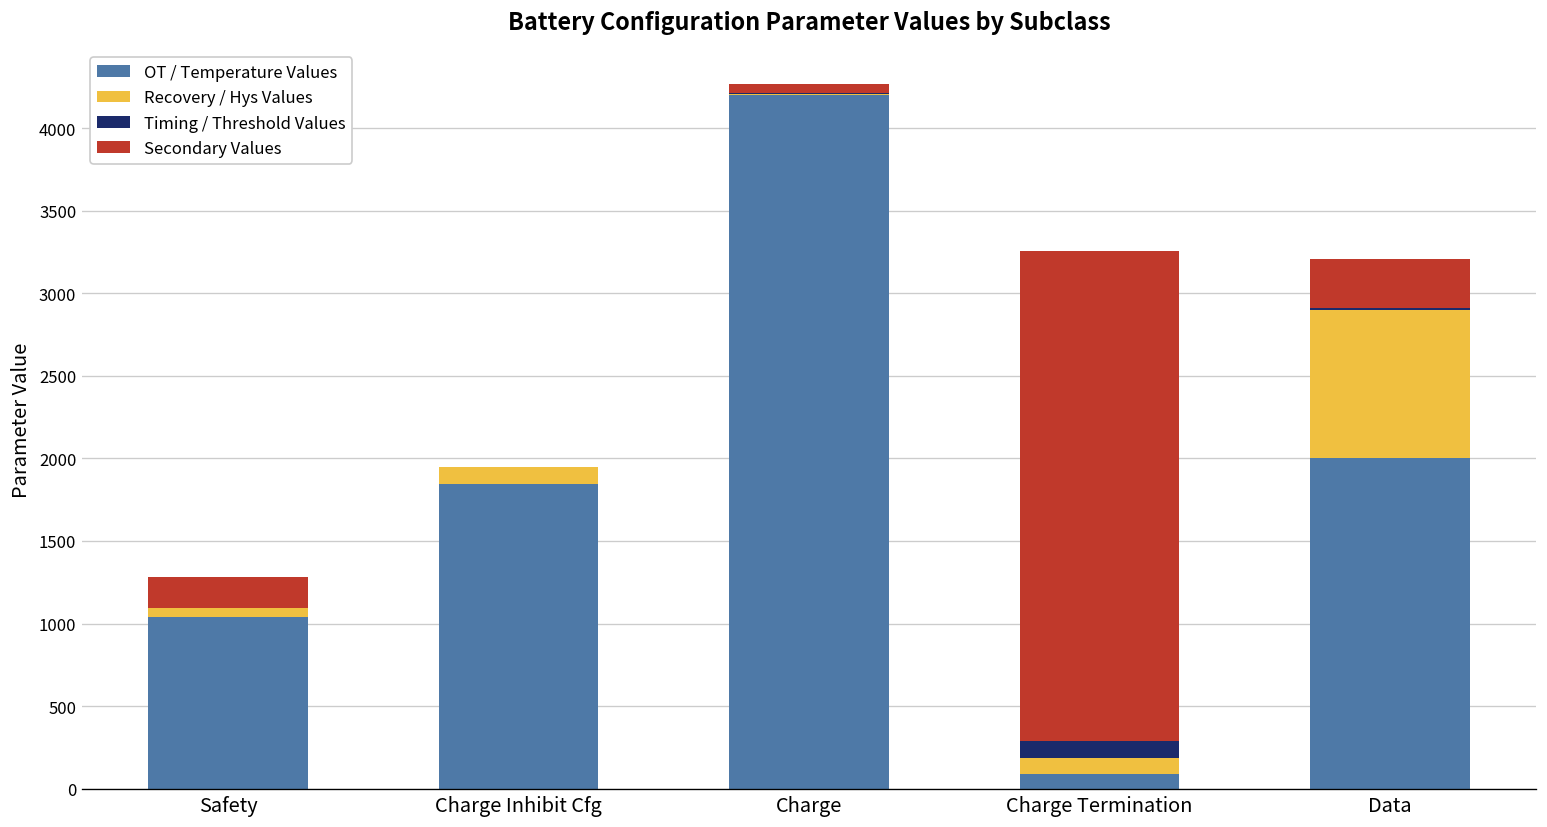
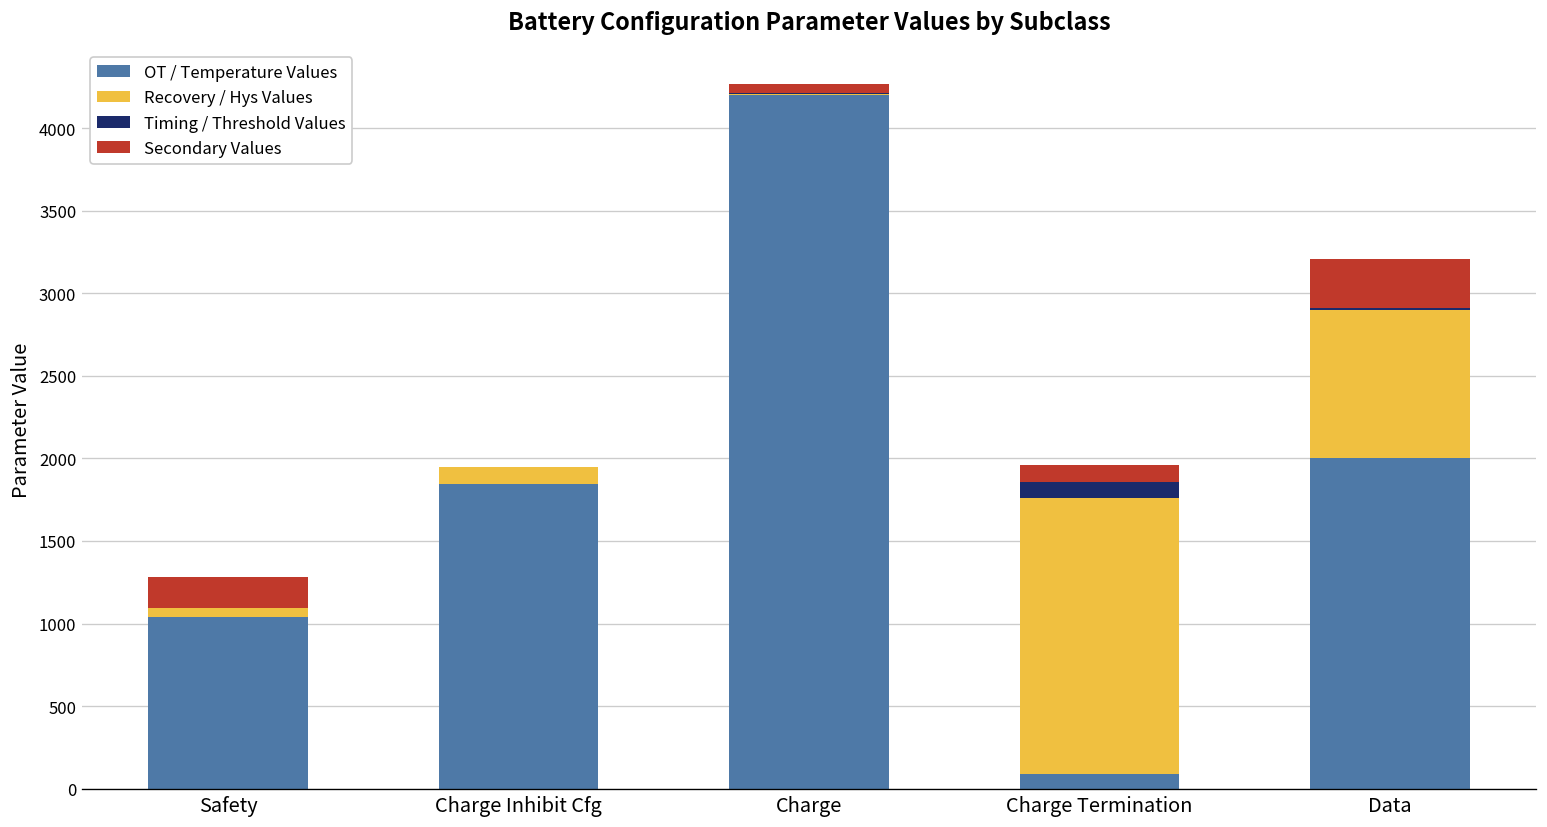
Recovery / Hys Values, Charge Termination: 100 -> 1670
Secondary Values, Charge Termination: 2970 -> 100
